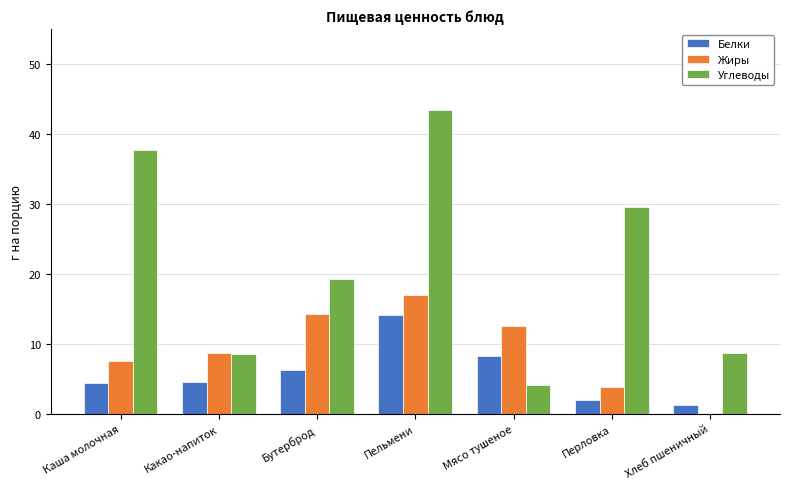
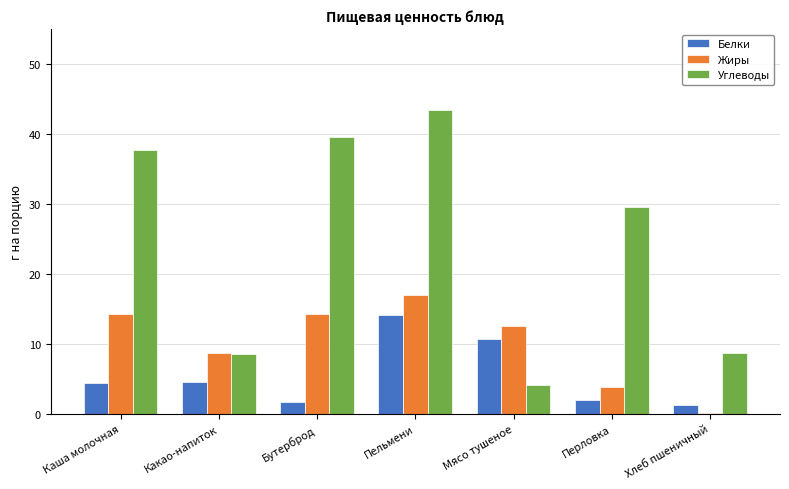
Жиры, Каша молочная: 8 -> 14
Белки, Бутерброд: 6 -> 2
Углеводы, Бутерброд: 19 -> 40
Белки, Мясо тушеное: 8 -> 11
